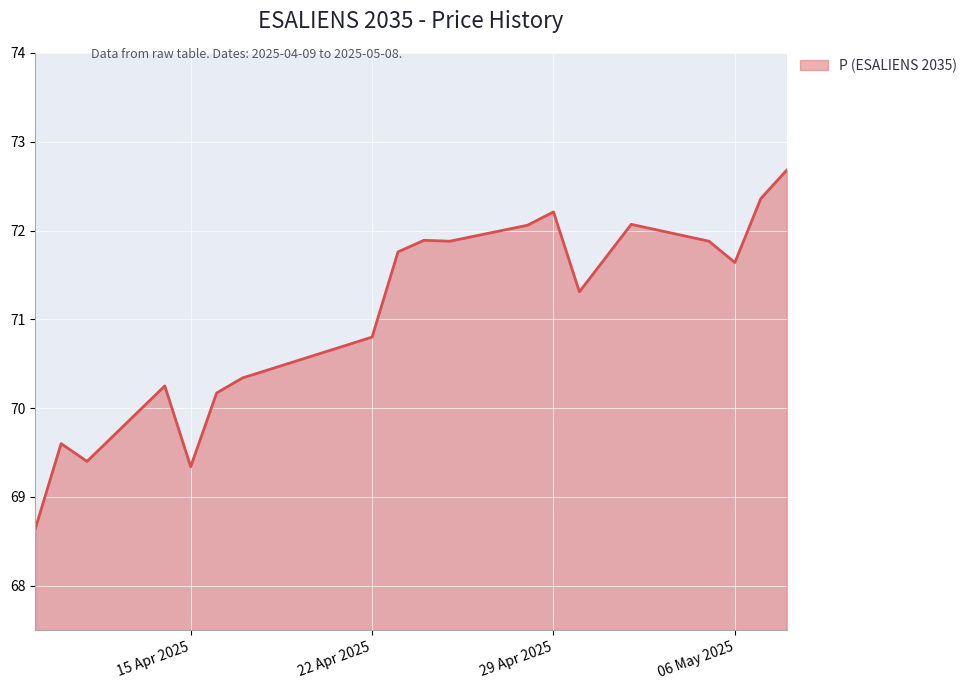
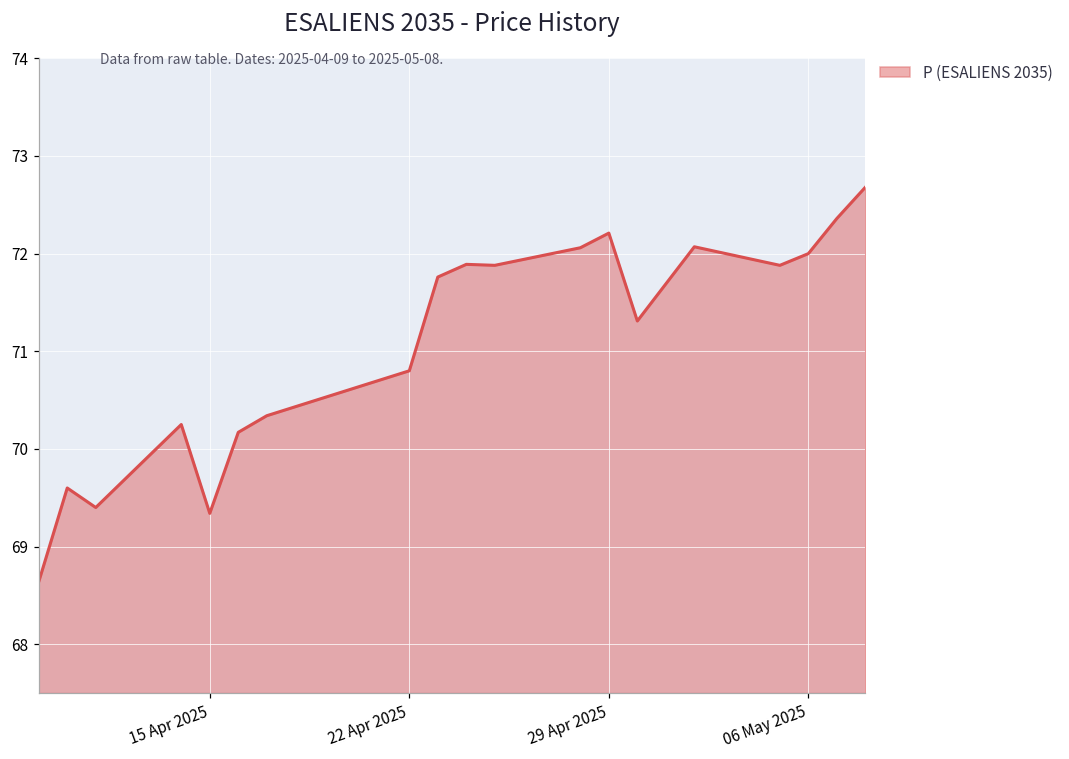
06 May 2025: 71.6 -> 72.0
